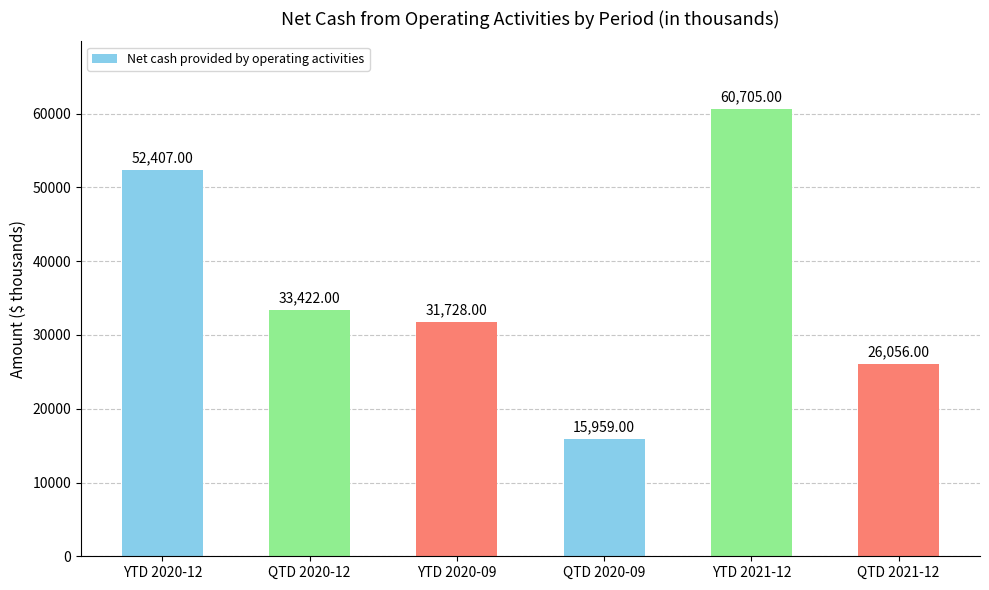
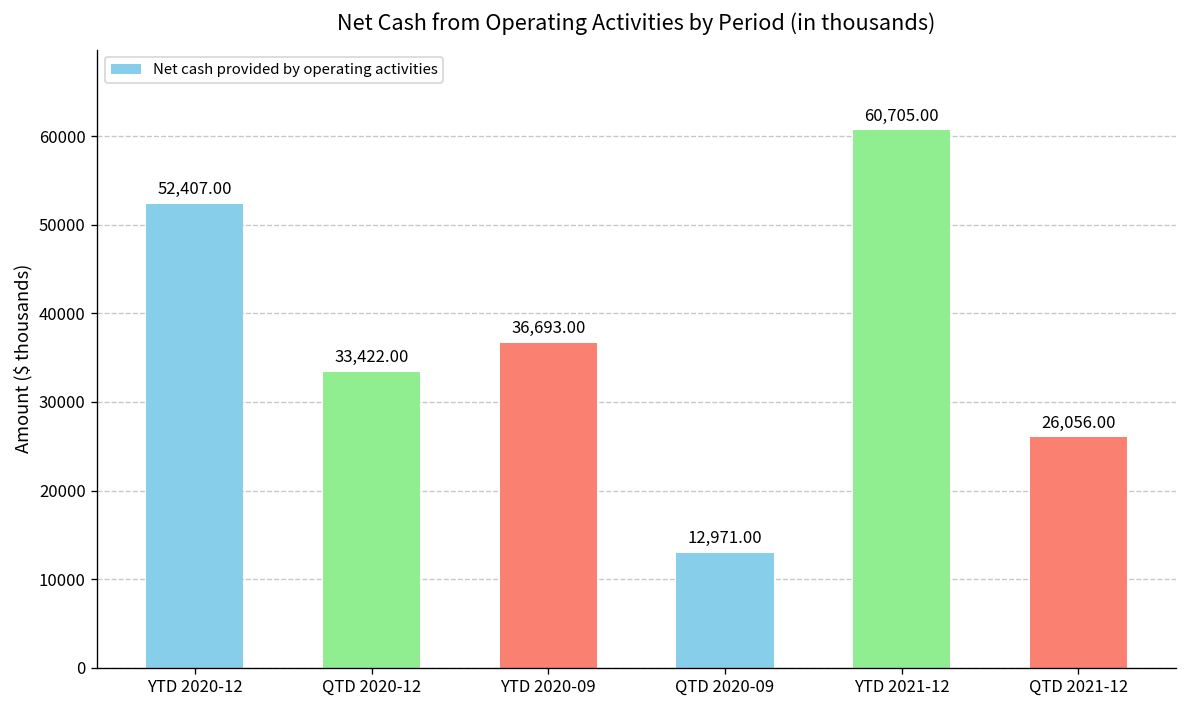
YTD 2020-09: 31,728.00 -> 36,693.00
QTD 2020-09: 15,959.00 -> 12,971.00
